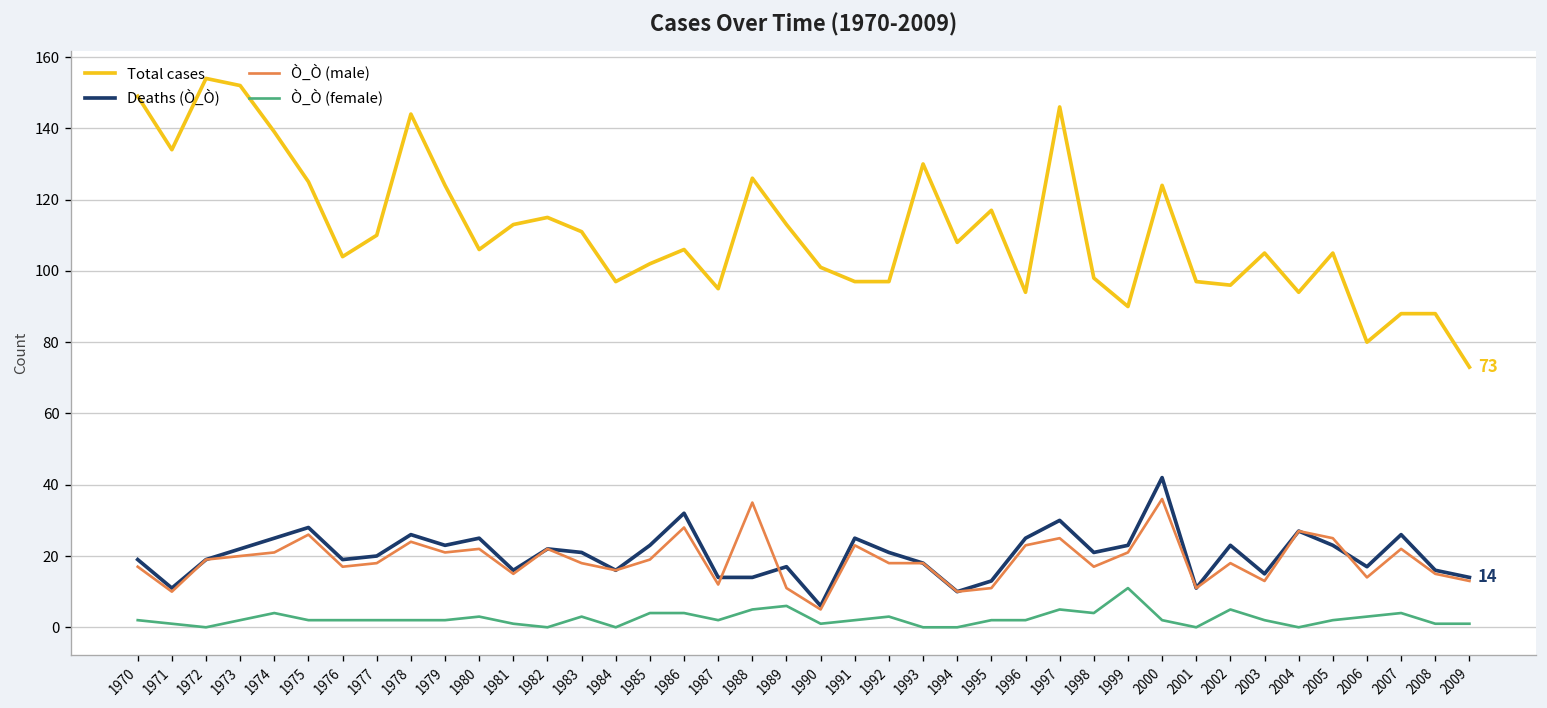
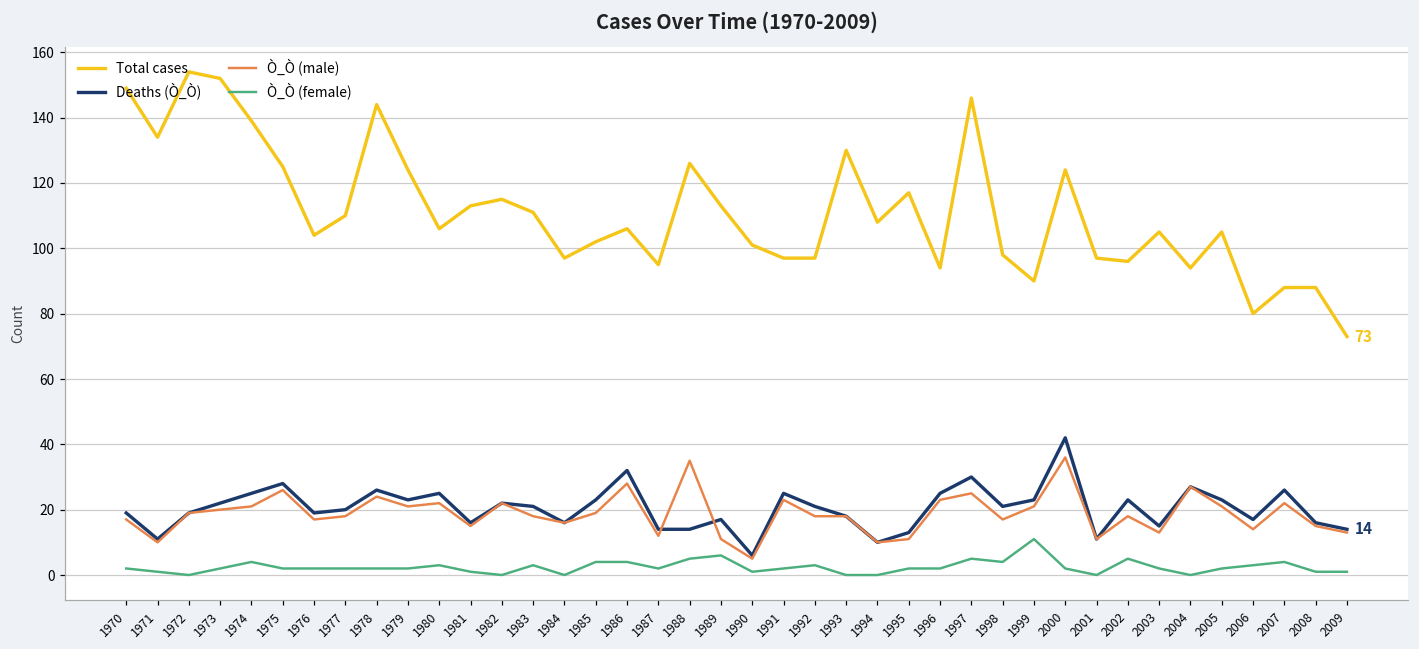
Ò_Ò (male), 2005: 25 -> 21
